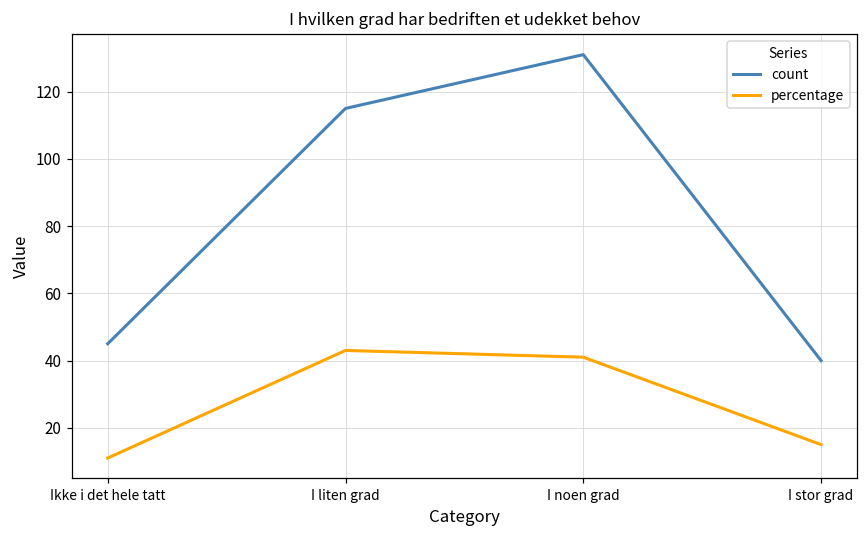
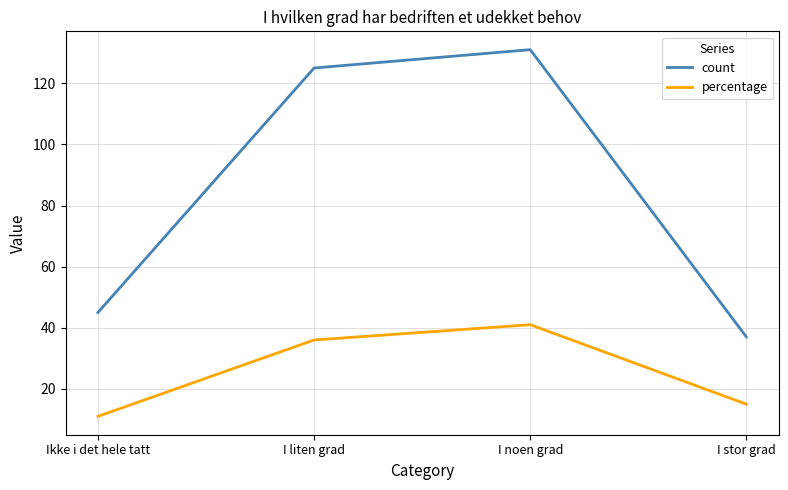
count, I liten grad: 115 -> 125
percentage, I liten grad: 43 -> 36
count, I stor grad: 40 -> 37
